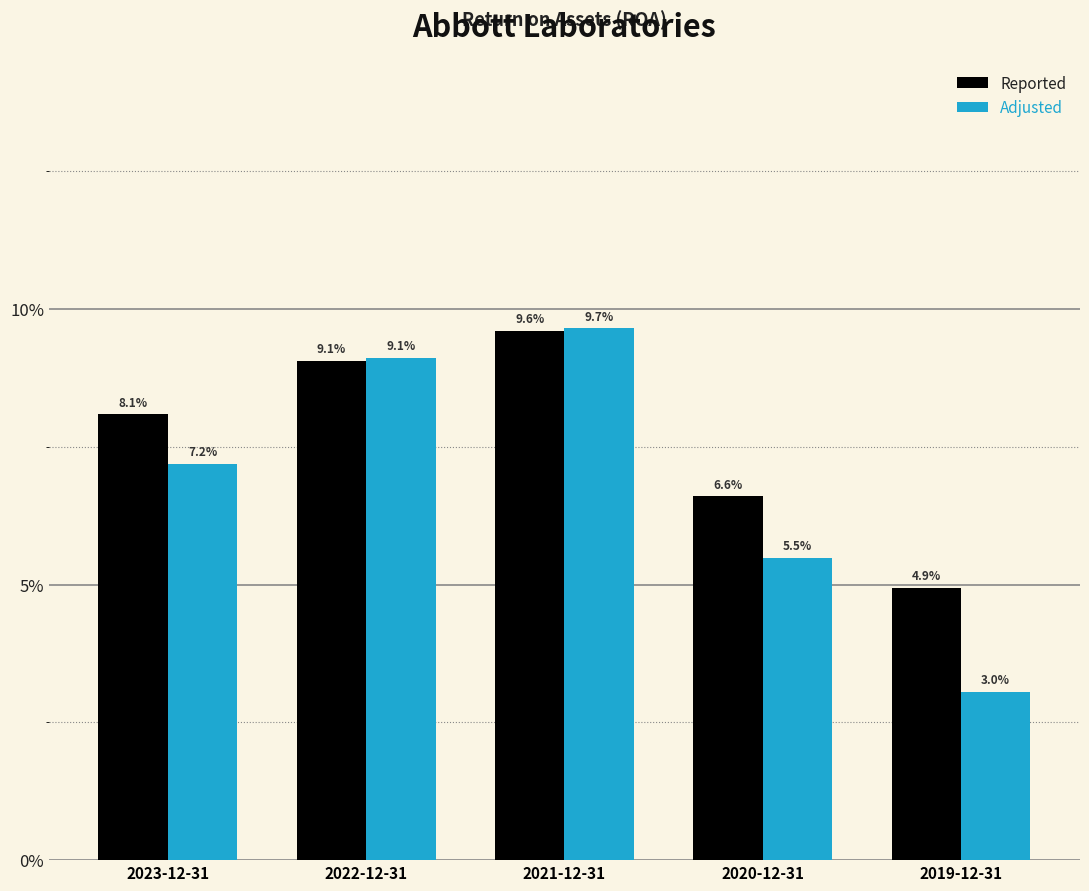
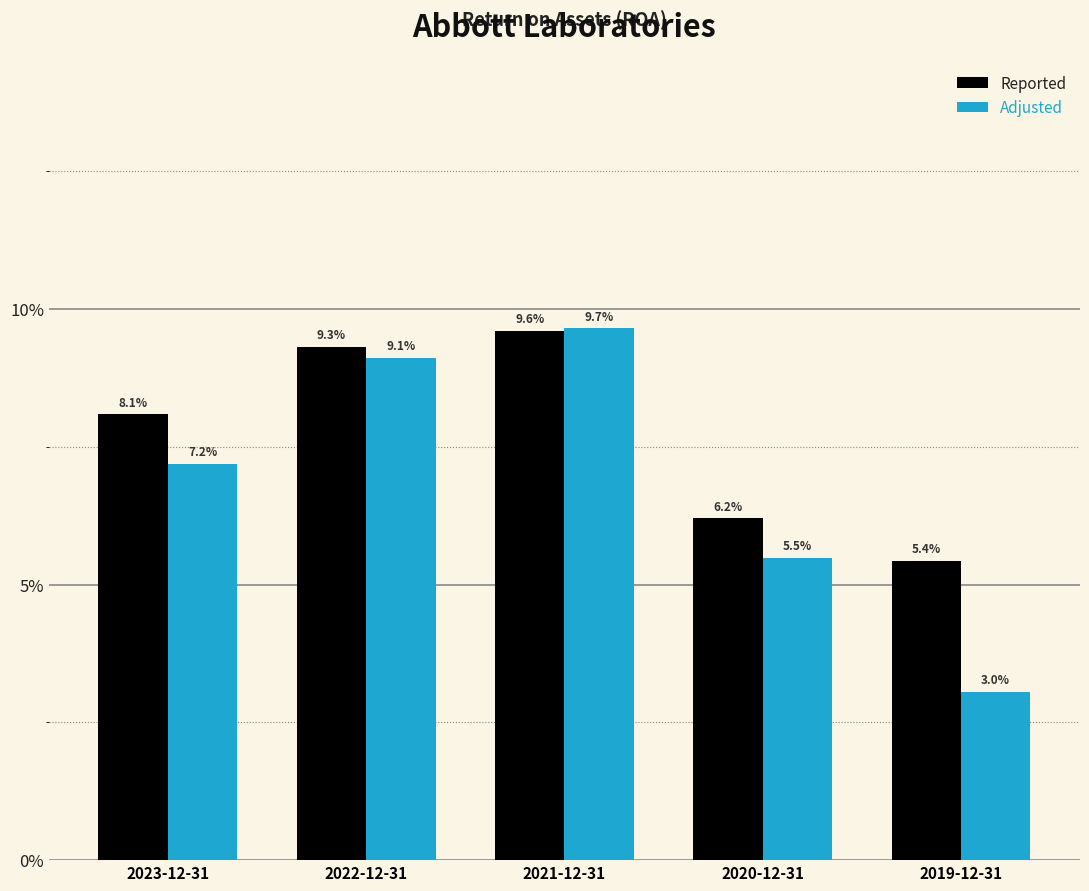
Reported, 2022-12-31: 9.1% -> 9.3%
Reported, 2020-12-31: 6.6% -> 6.2%
Reported, 2019-12-31: 4.9% -> 5.4%
